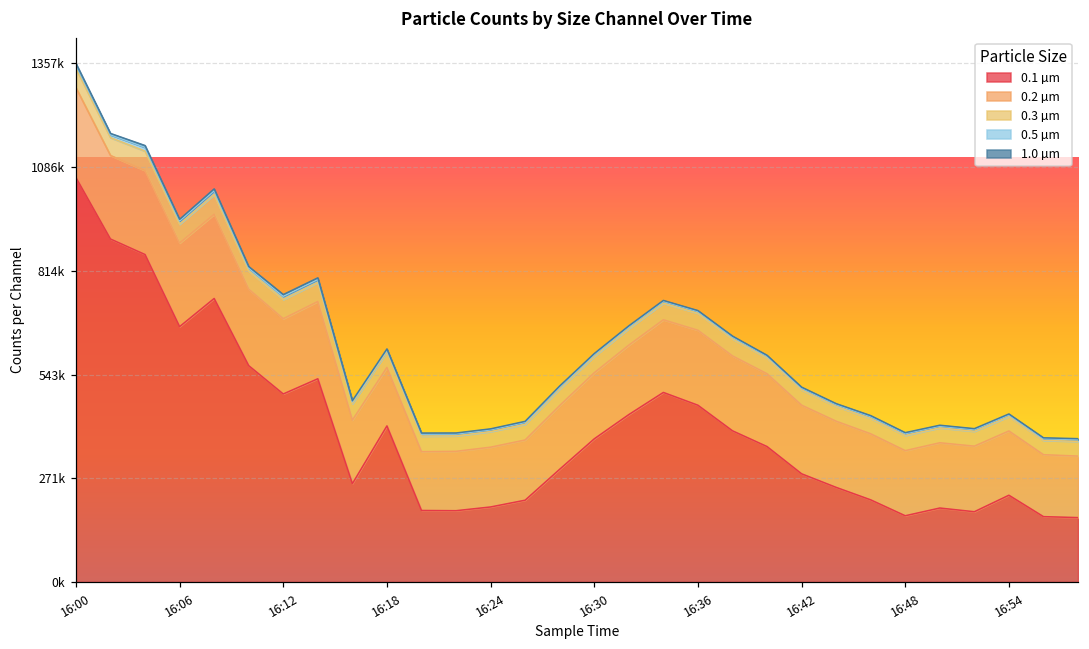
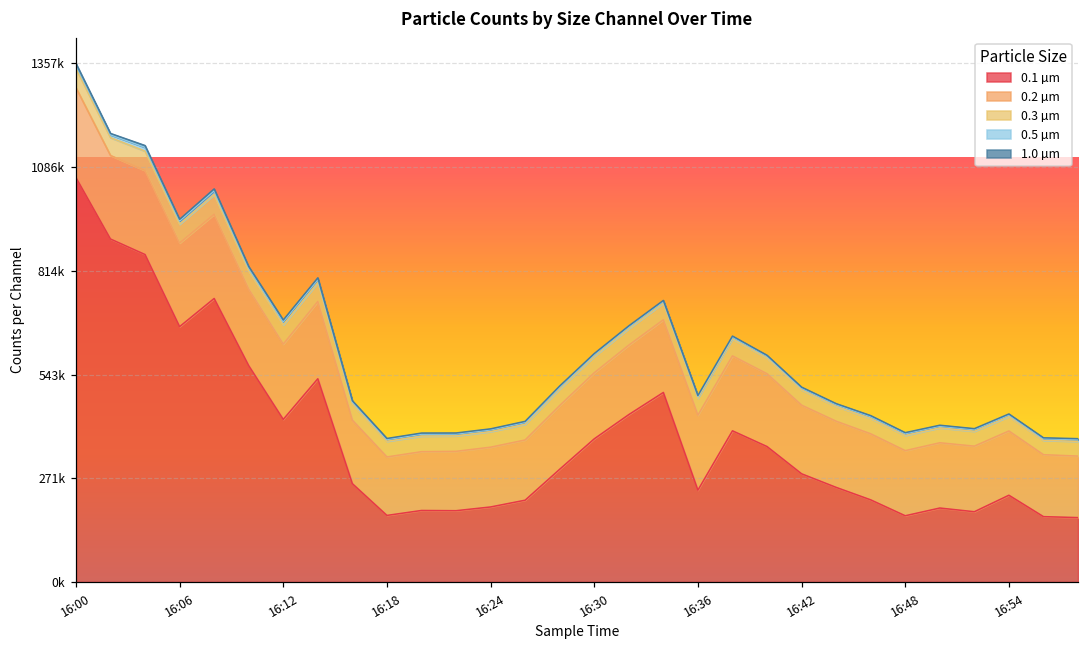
0.1 µm, 16:12: 490000 -> 430000
0.1 µm, 16:18: 410000 -> 170000
0.1 µm, 16:36: 460000 -> 240000
